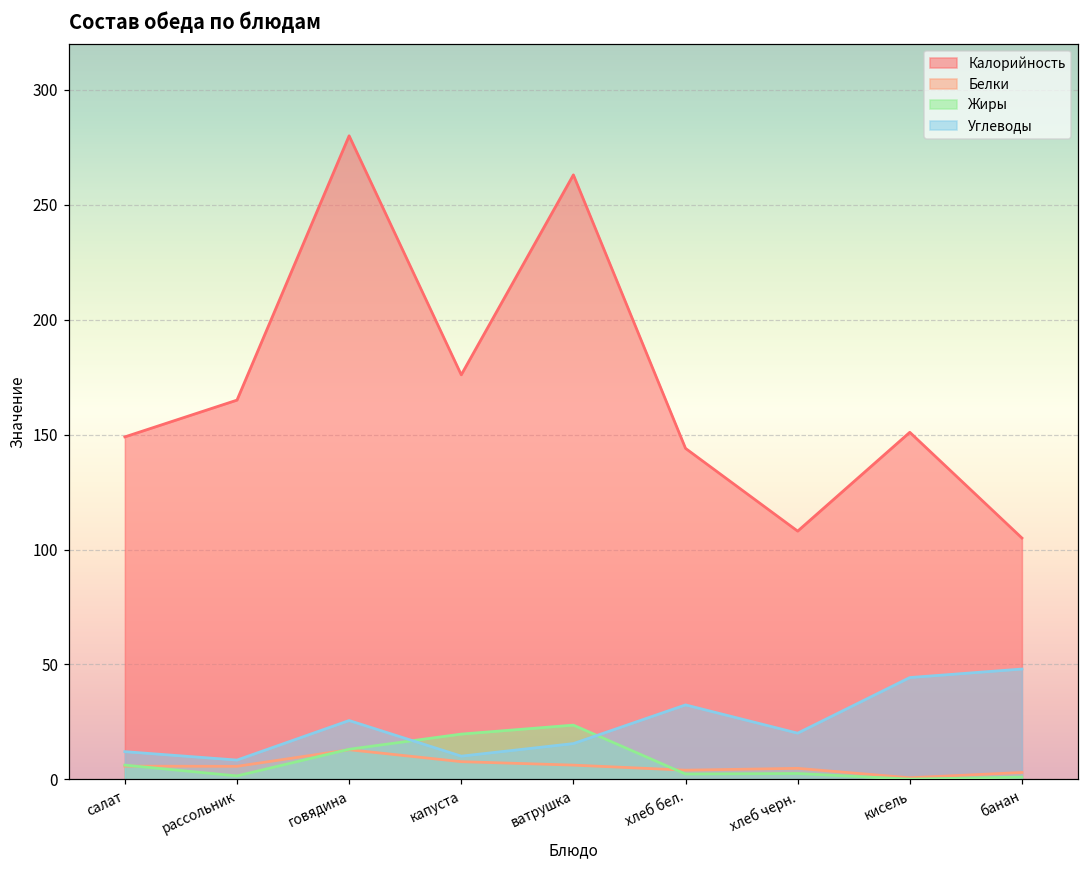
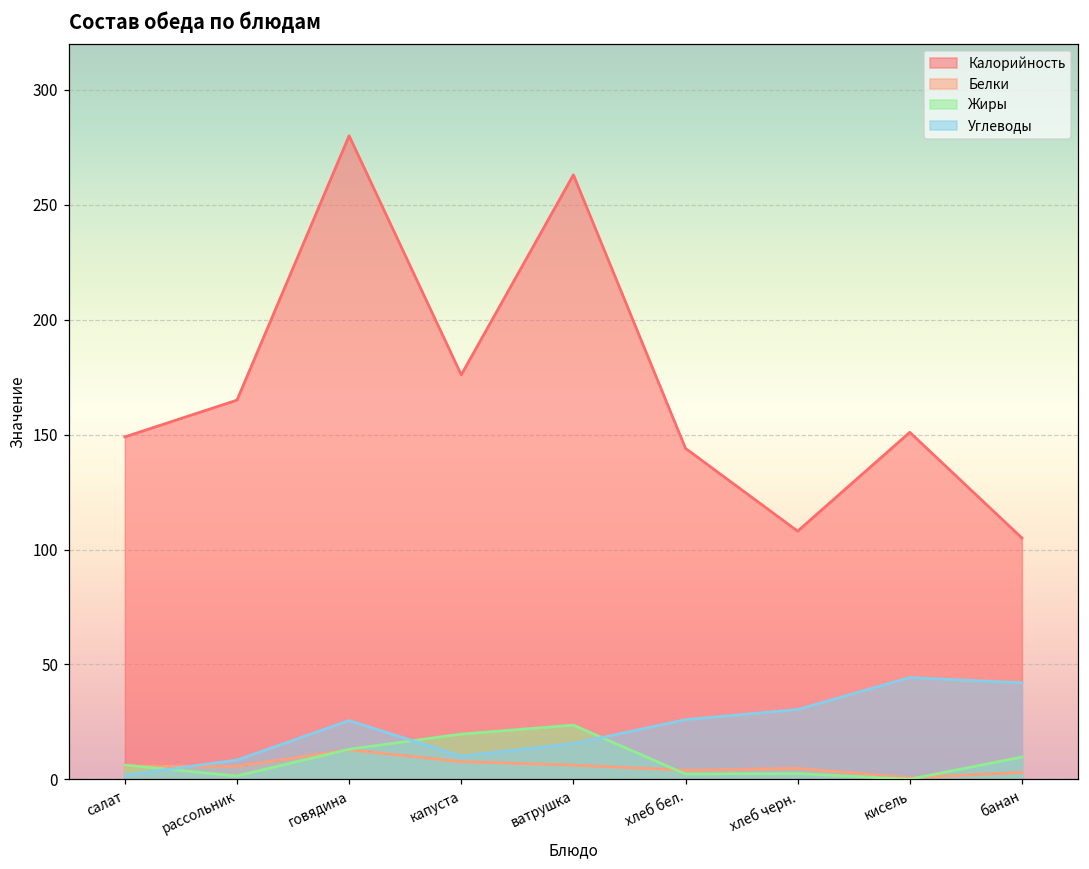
Углеводы, салат: 12 -> 2
Углеводы, хлеб бел.: 32 -> 26
Углеводы, хлеб черн.: 20 -> 30
Жиры, банан: 1 -> 10
Углеводы, банан: 48 -> 42
